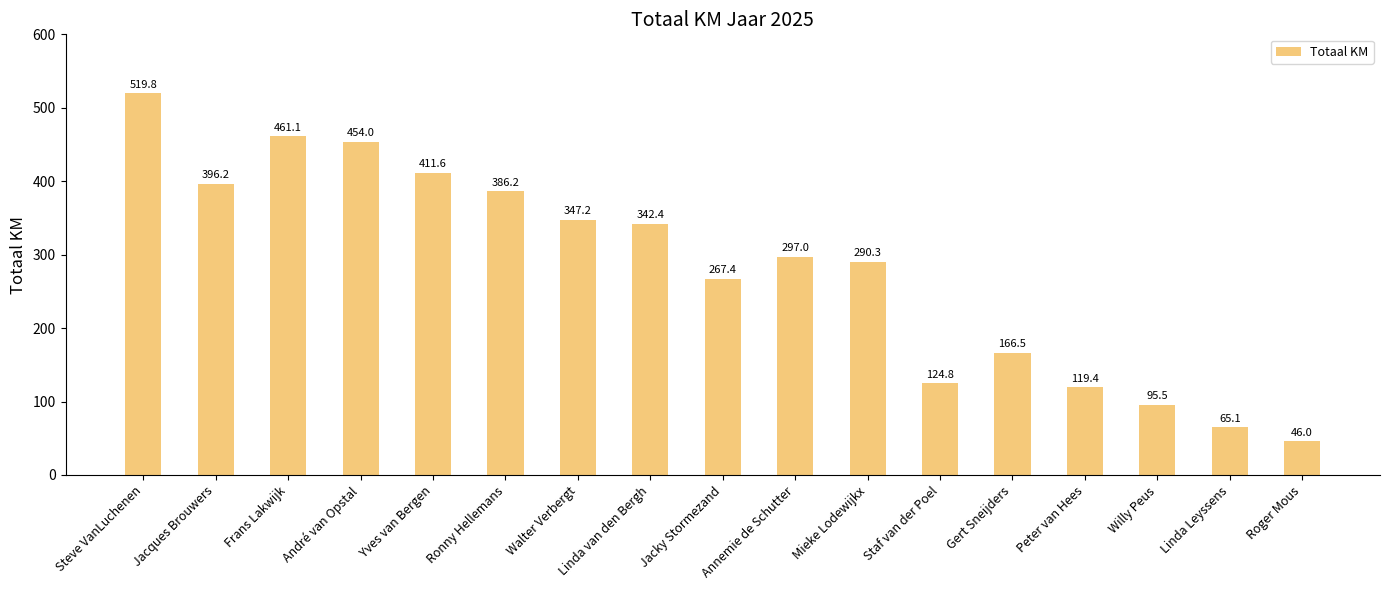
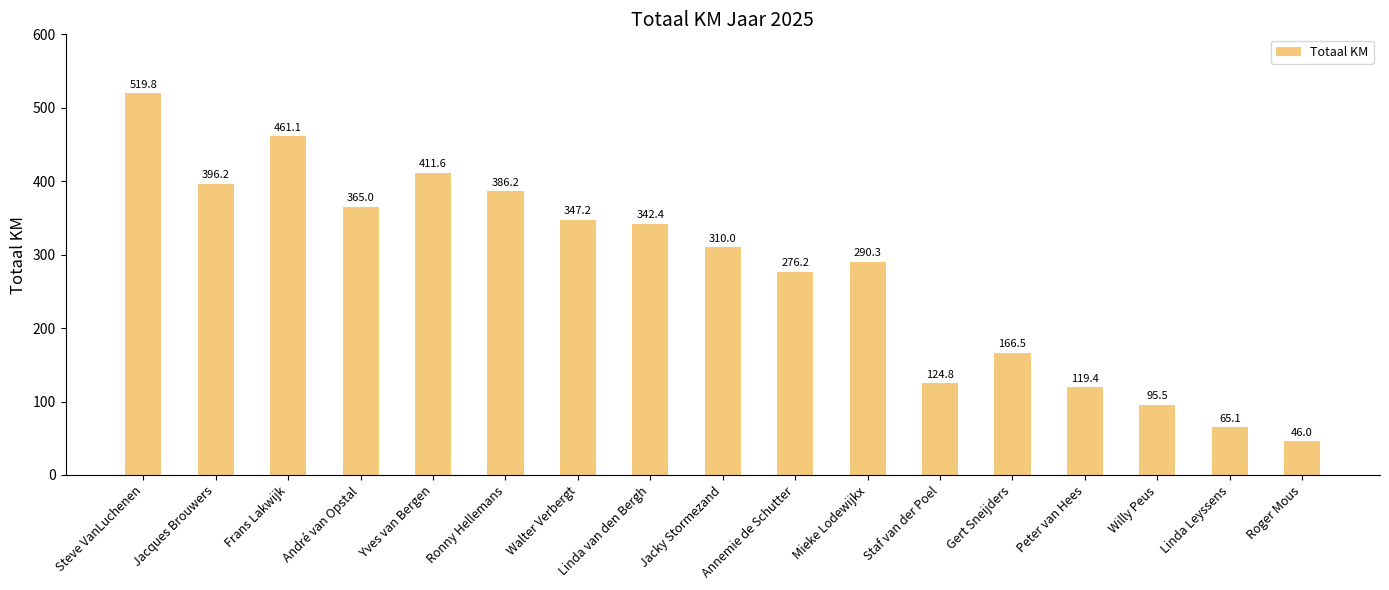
André van Opstal: 454.0 -> 365.0
Jacky Stormezand: 267.4 -> 310.0
Annemie de Schutter: 297.0 -> 276.2
